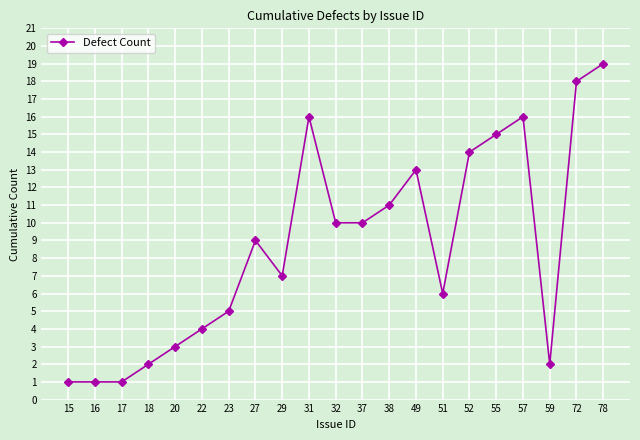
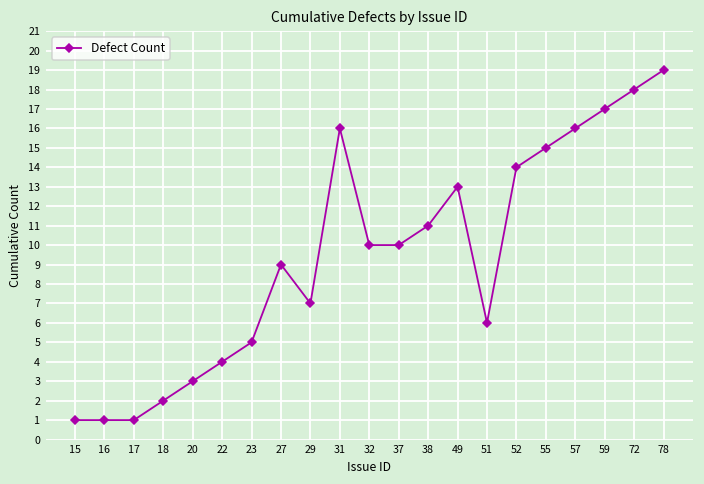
59: 2 -> 17
